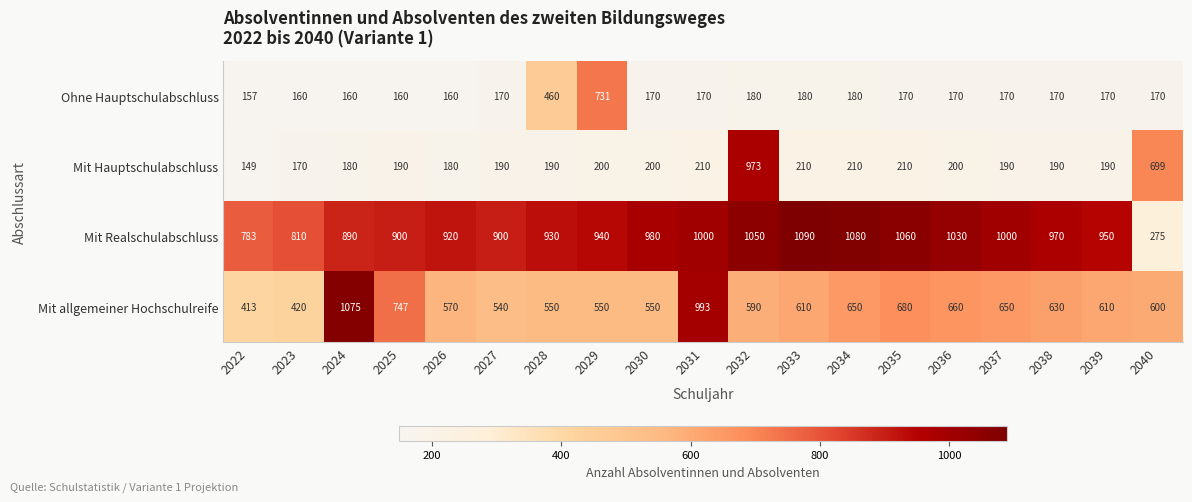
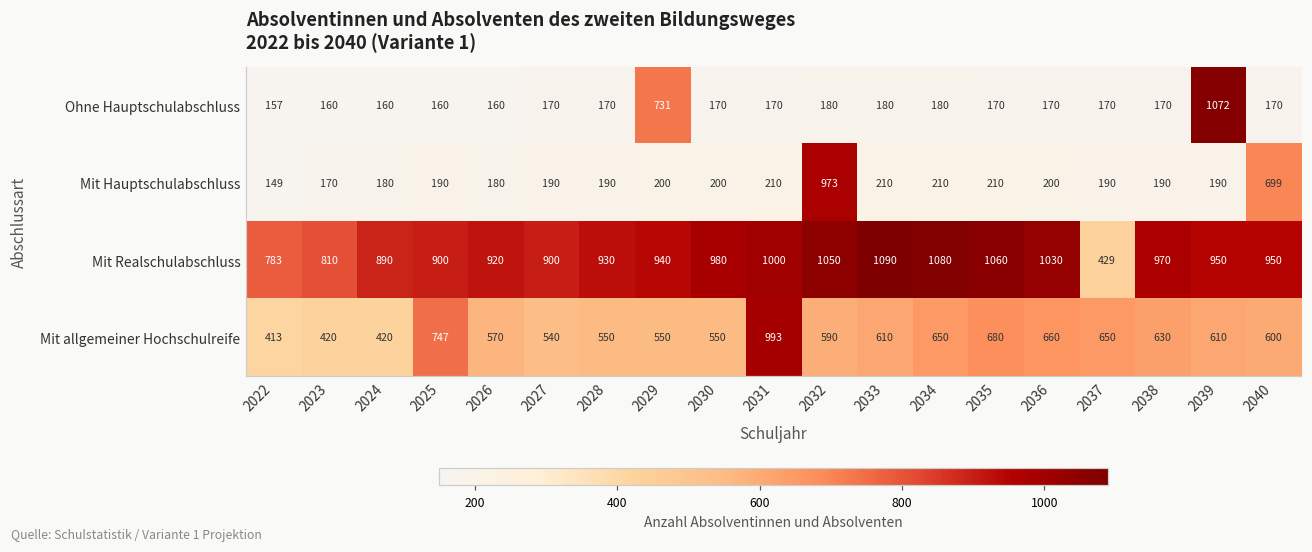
Ohne Hauptschulabschluss, 2028: 460 -> 170
Ohne Hauptschulabschluss, 2039: 170 -> 1072
Mit Realschulabschluss, 2037: 1000 -> 429
Mit Realschulabschluss, 2040: 275 -> 950
Mit allgemeiner Hochschulreife, 2024: 1075 -> 420
